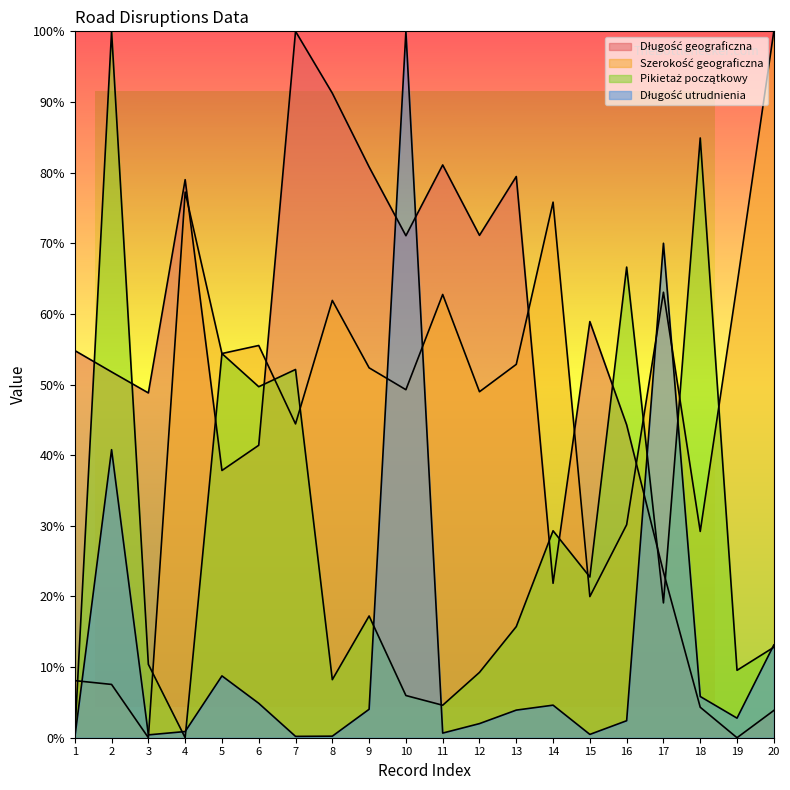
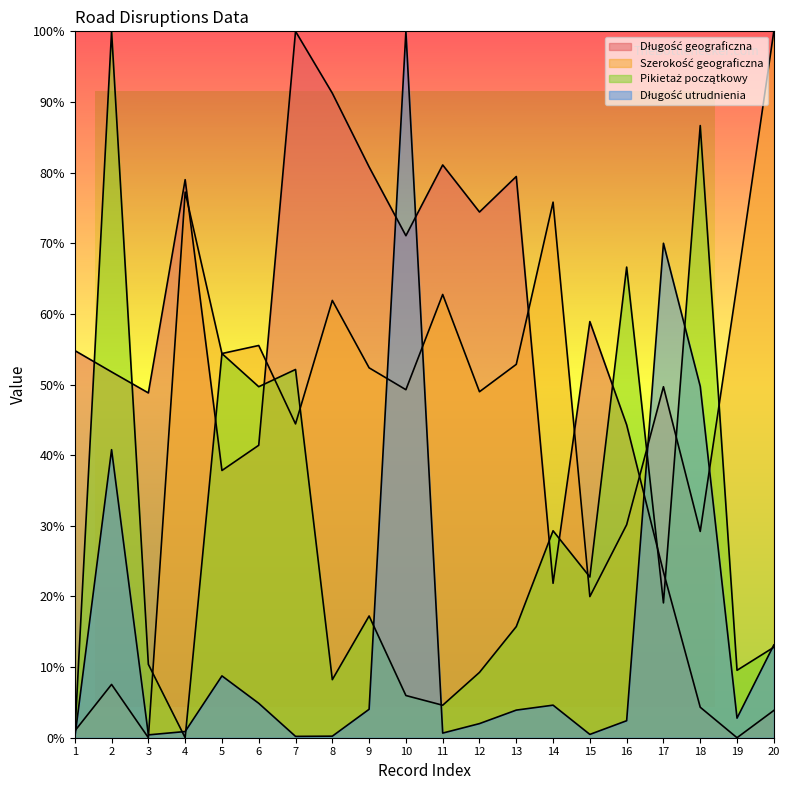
Szerokość geograficzna, 1: 8% -> 1%
Długość geograficzna, 12: 71% -> 74%
Szerokość geograficzna, 17: 63% -> 50%
Pikietaż początkowy, 18: 85% -> 87%
Długość utrudnienia, 18: 6% -> 50%
